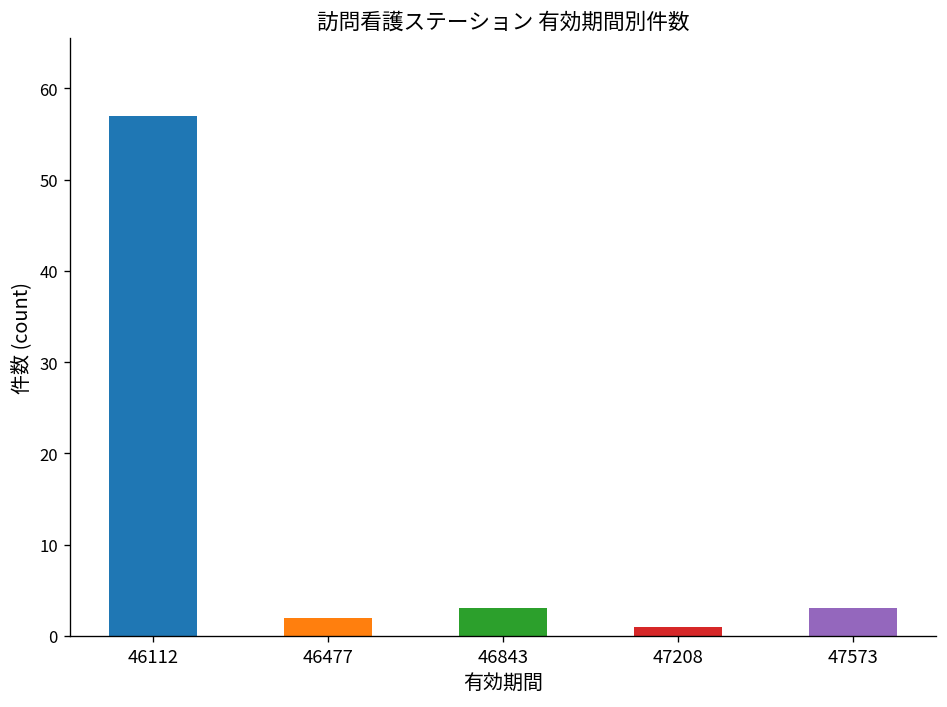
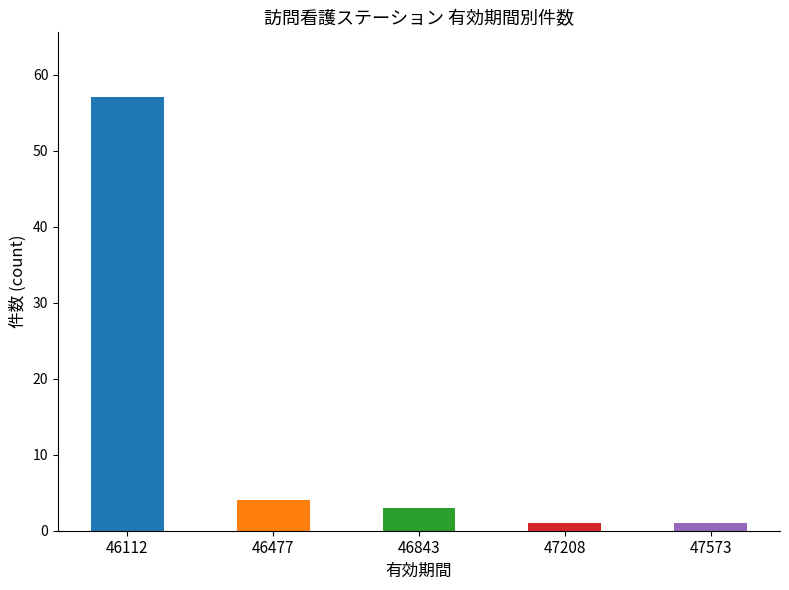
46477: 2 -> 4
47573: 3 -> 1
